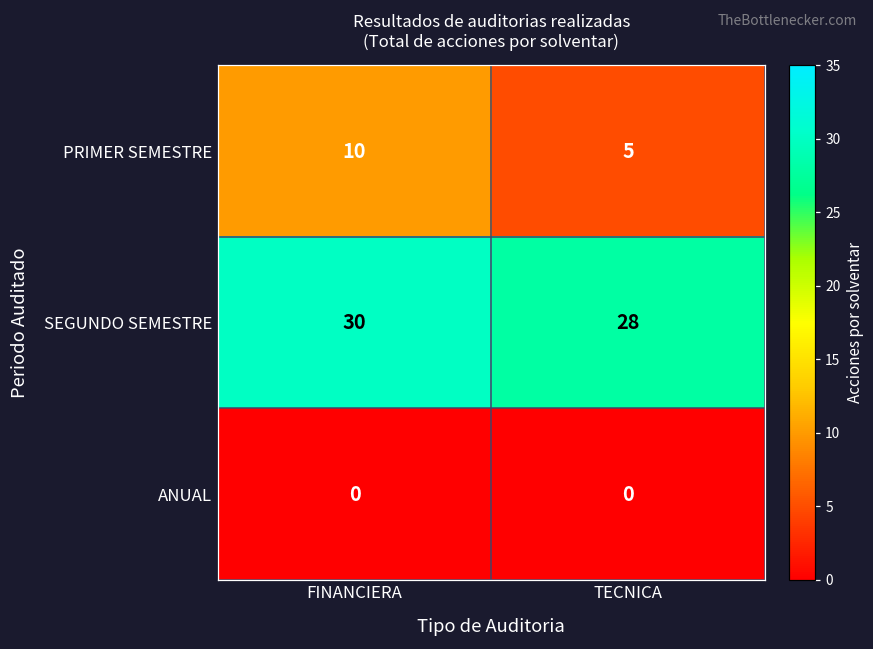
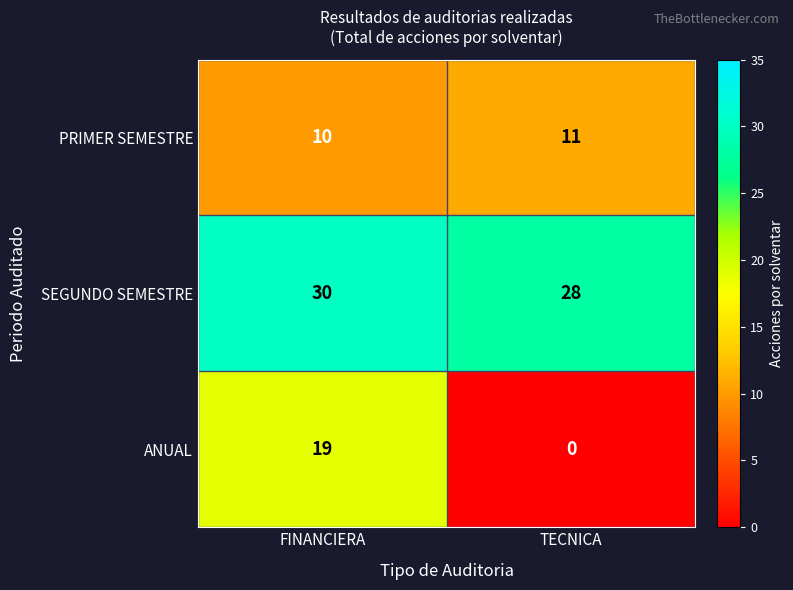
PRIMER SEMESTRE, TECNICA: 5 -> 11
ANUAL, FINANCIERA: 0 -> 19
